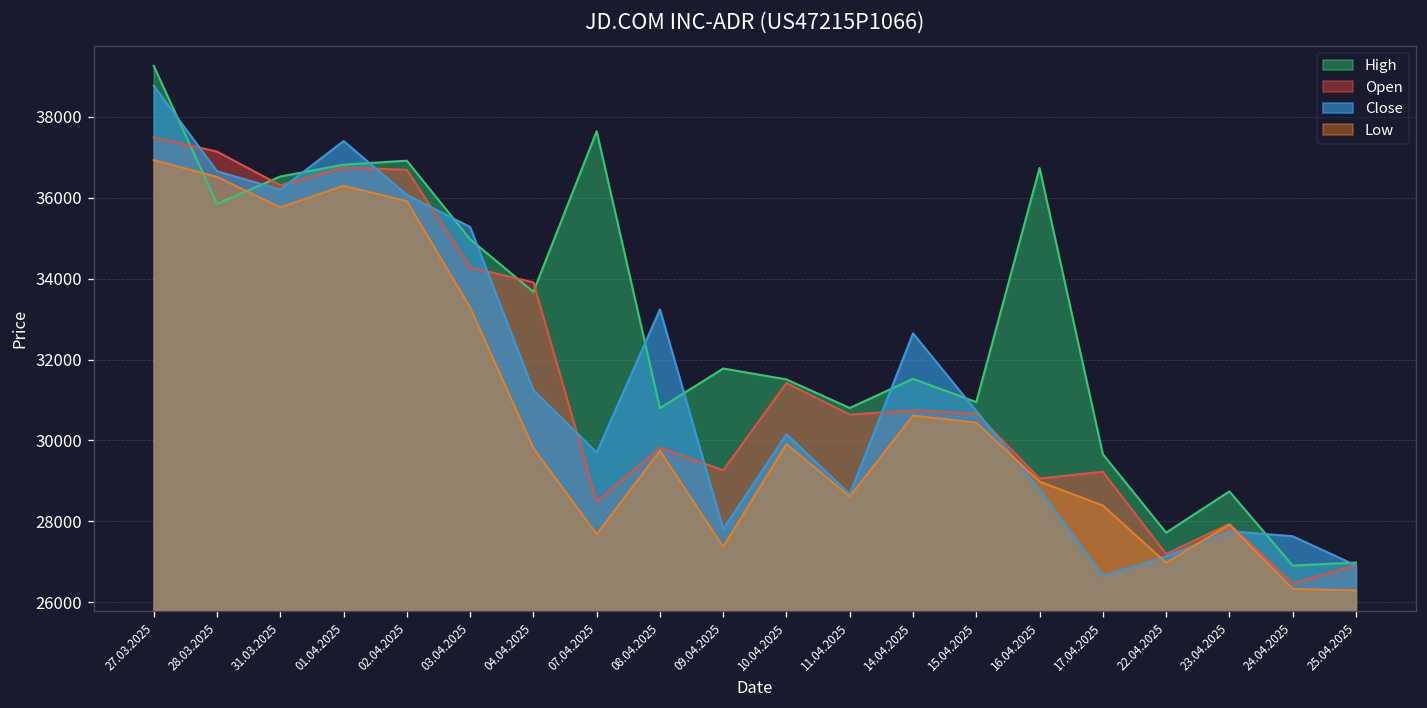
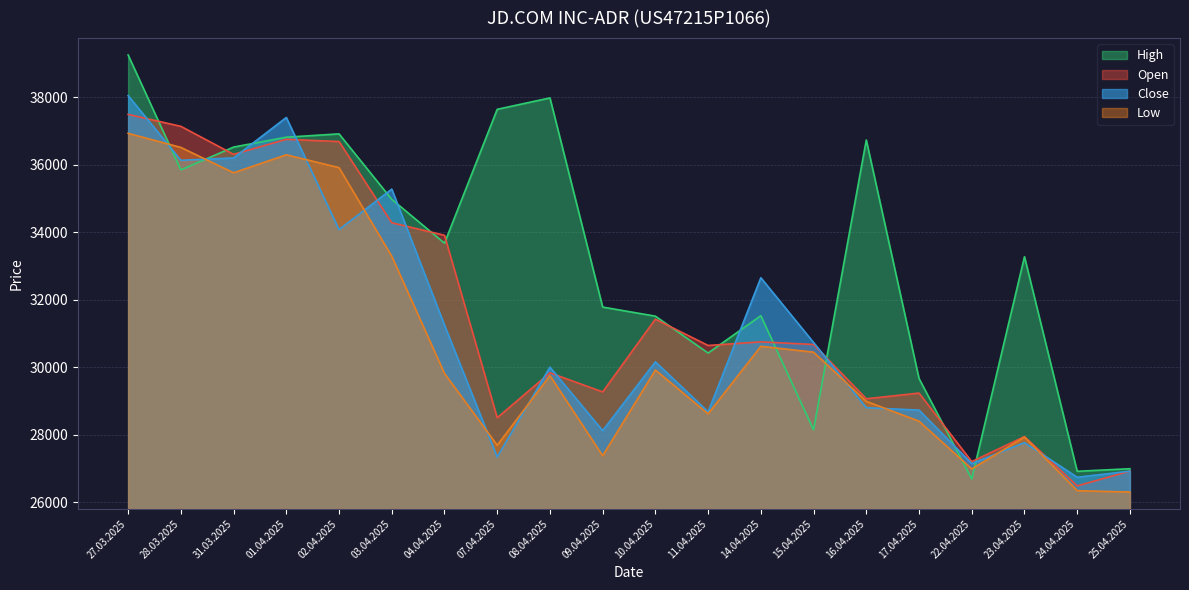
Close, 27.03.2025: 38800 -> 38000
Close, 28.03.2025: 36600 -> 36100
Close, 02.04.2025: 36100 -> 34100
Close, 07.04.2025: 29700 -> 27300
High, 08.04.2025: 30800 -> 38000
Close, 08.04.2025: 33200 -> 30000
Close, 09.04.2025: 27800 -> 28100
High, 11.04.2025: 30800 -> 30400
High, 15.04.2025: 30900 -> 28100
Close, 17.04.2025: 26700 -> 28700
High, 22.04.2025: 27700 -> 26700
High, 23.04.2025: 28700 -> 33300
Close, 24.04.2025: 27600 -> 26700
